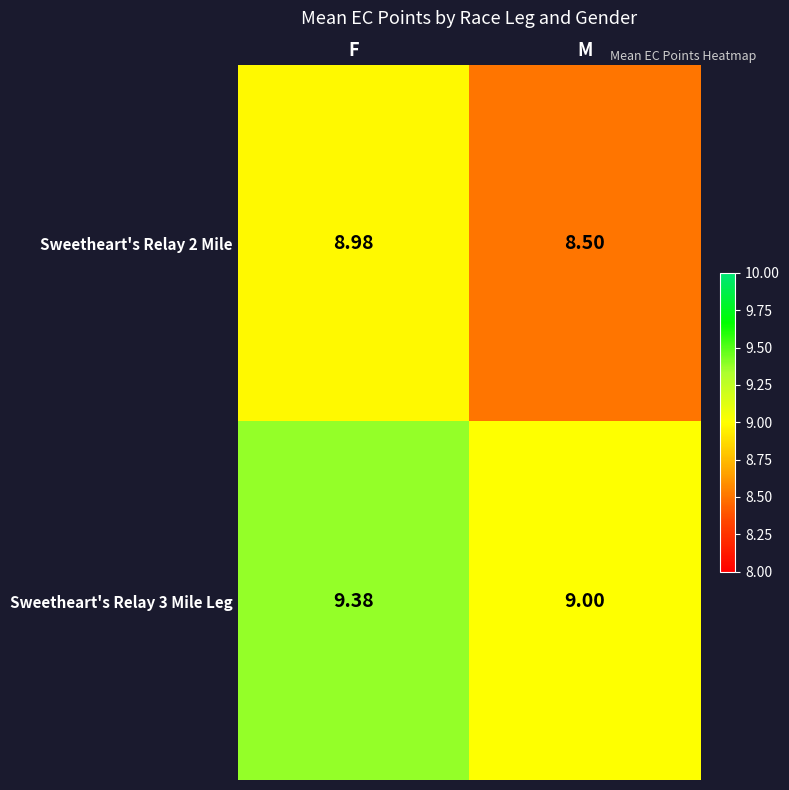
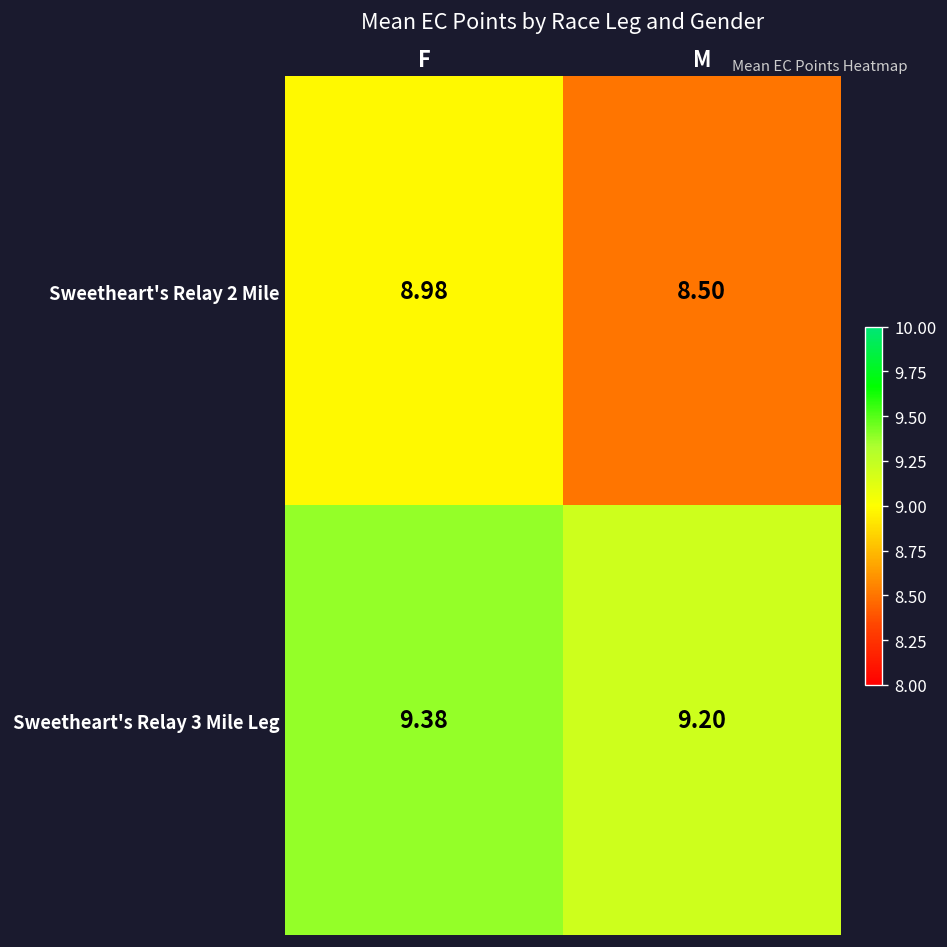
Sweetheart's Relay 3 Mile Leg, M: 9.00 -> 9.20
